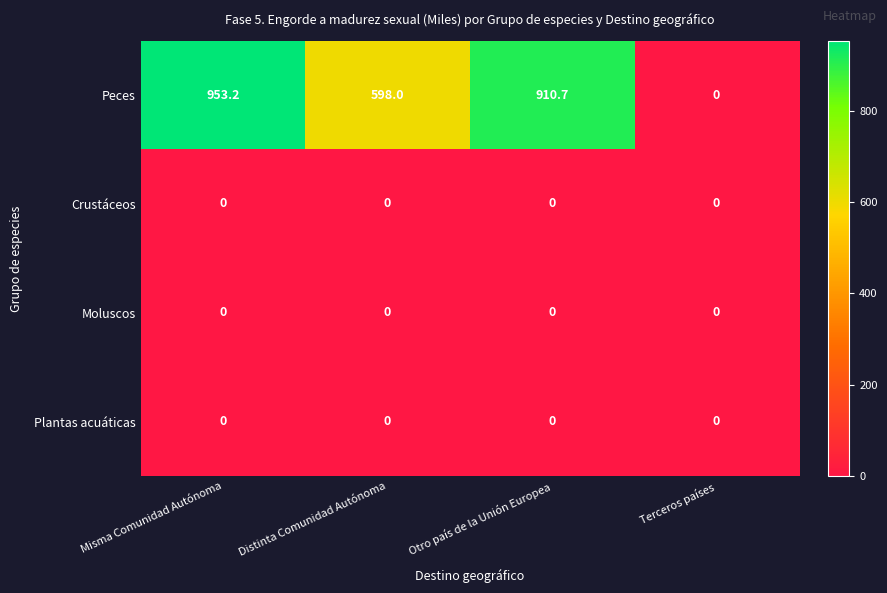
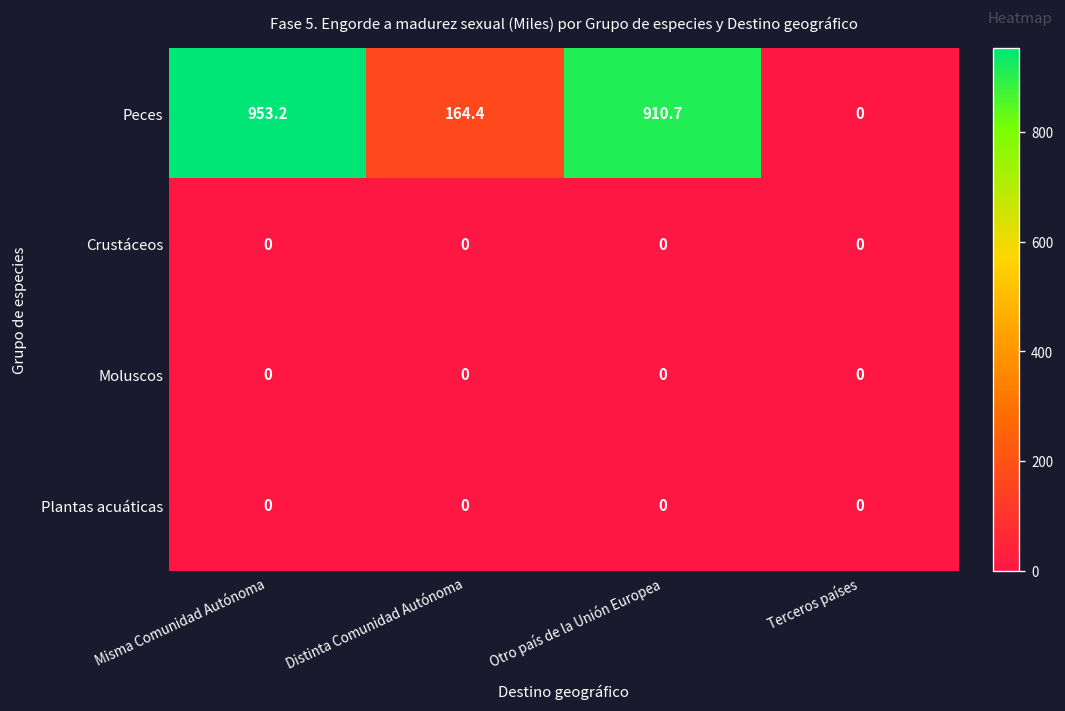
Peces, Distinta Comunidad Autónoma: 598.0 -> 164.4
